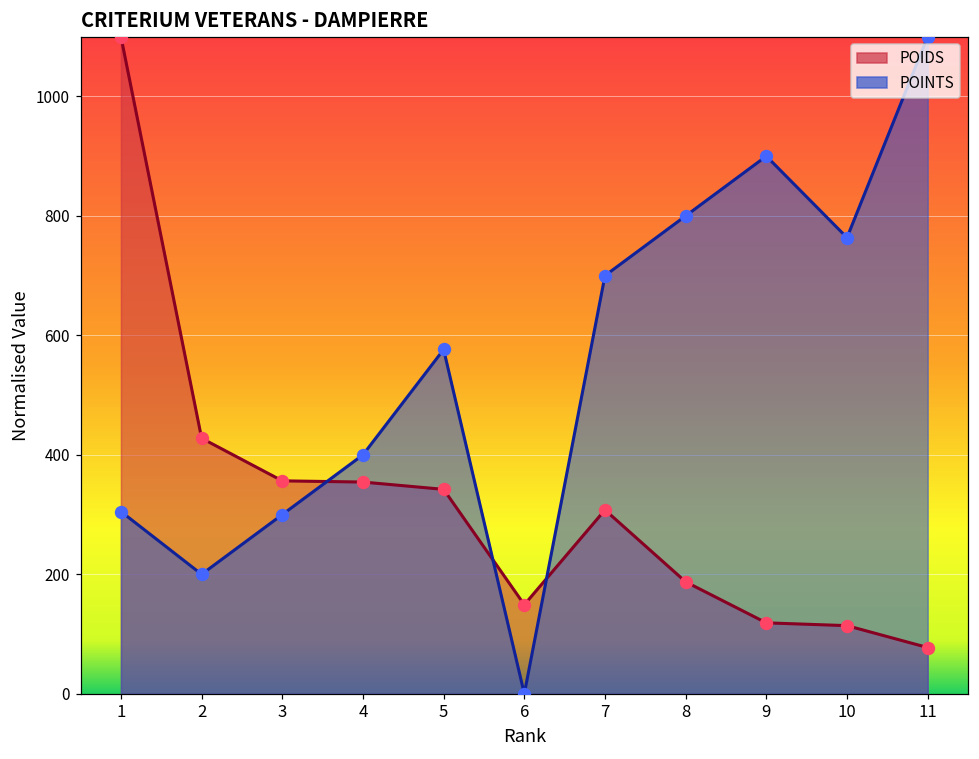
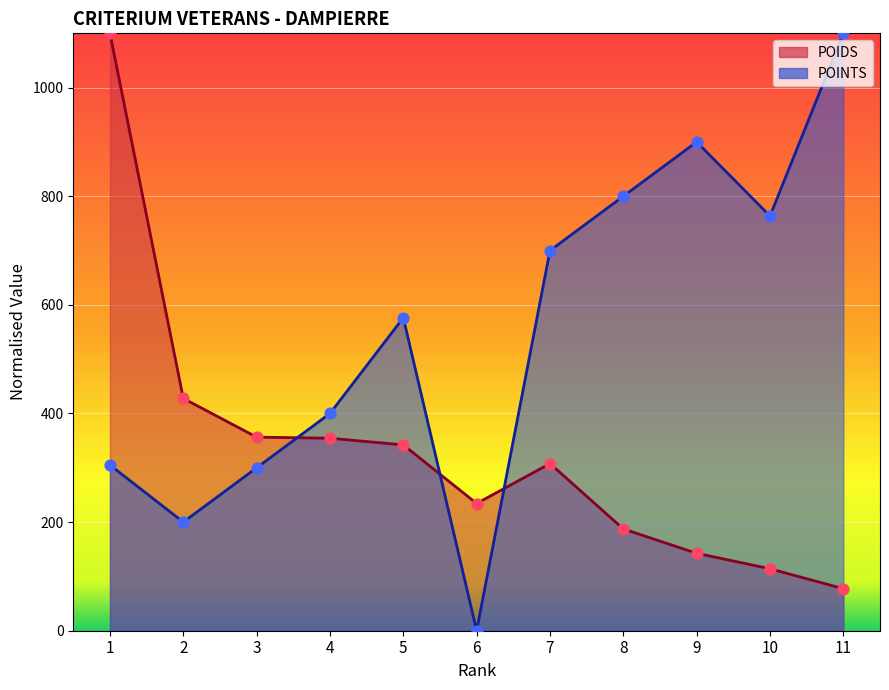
POIDS, 6: 150 -> 230
POIDS, 9: 120 -> 140
